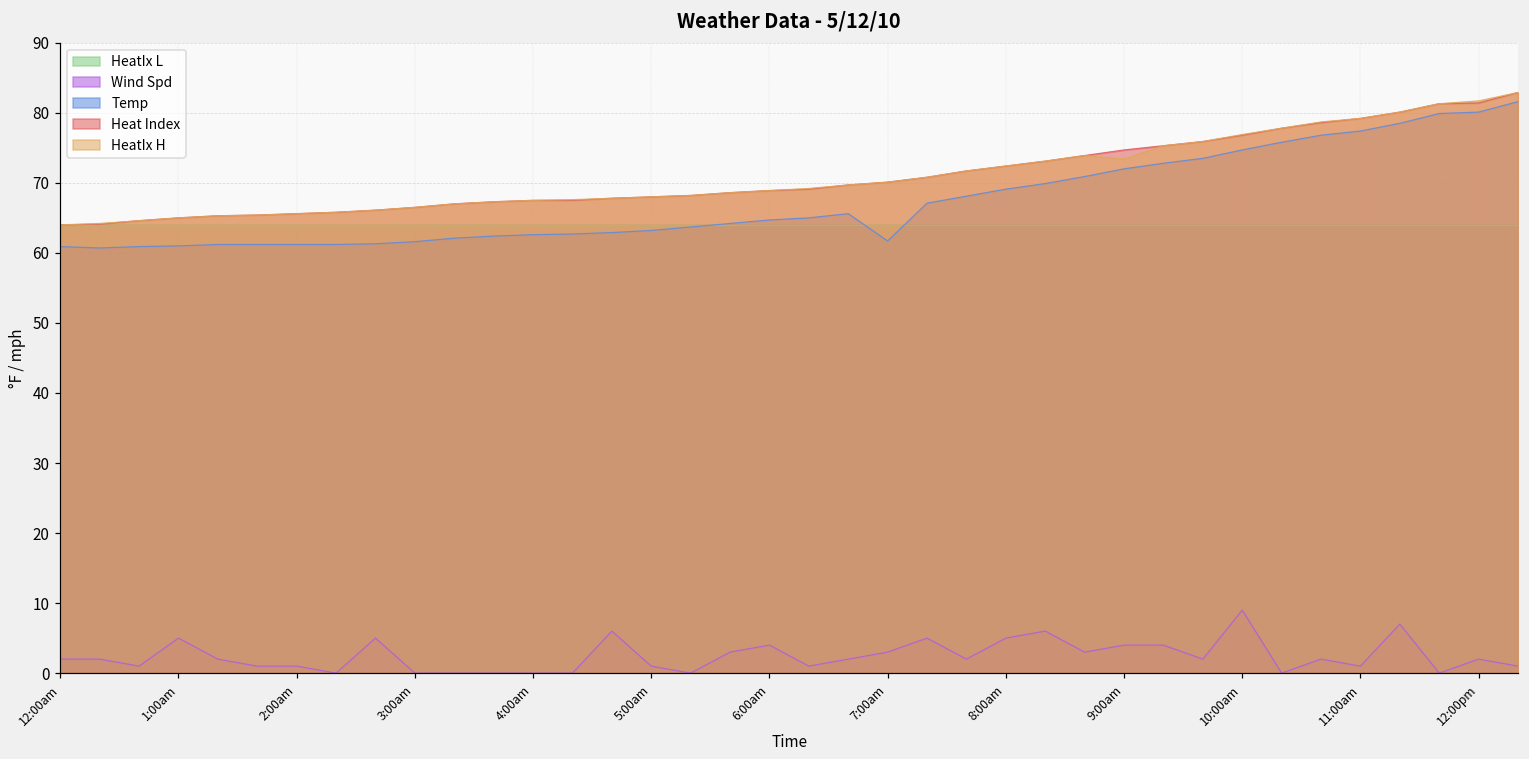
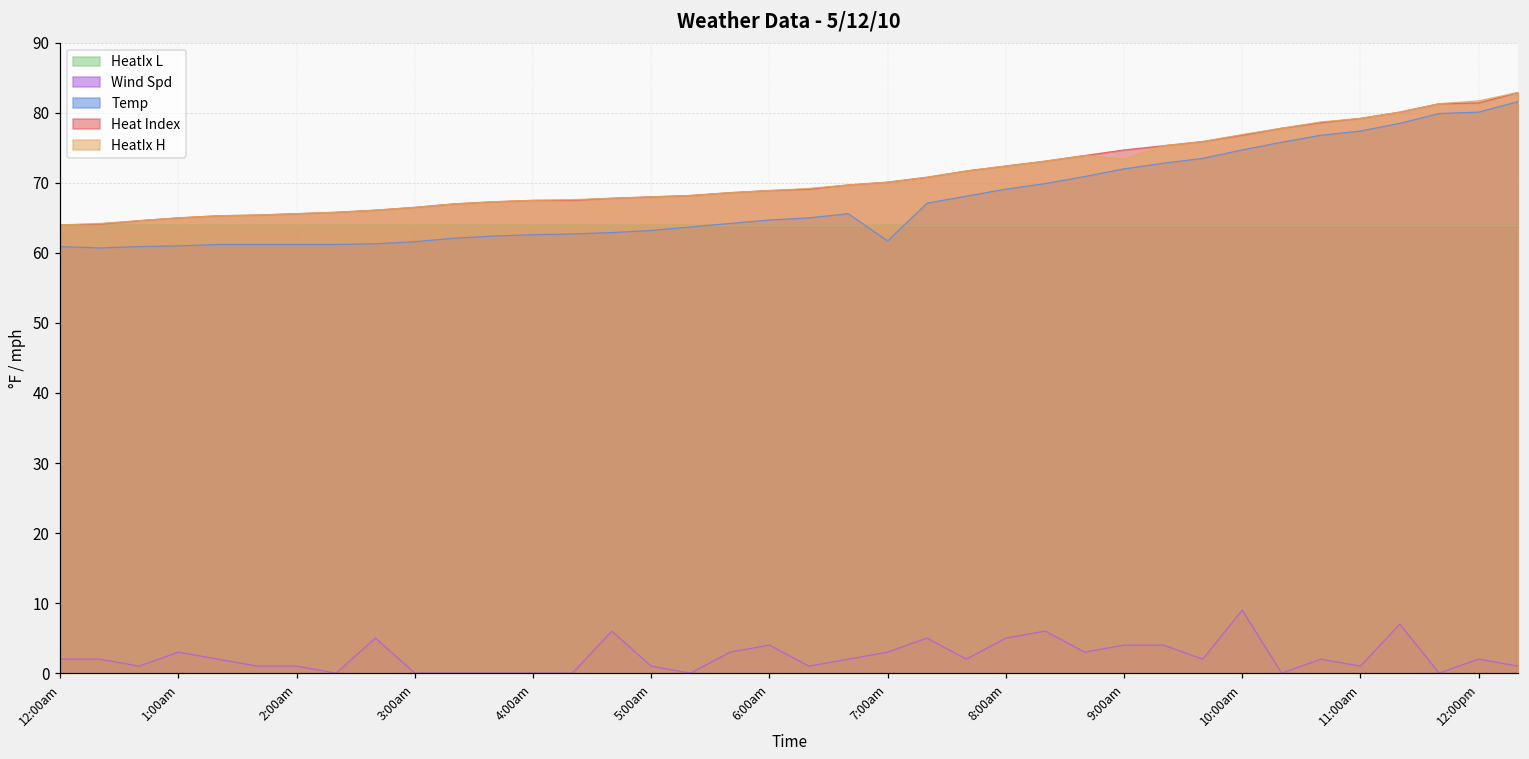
Wind Spd, 1:00am: 5 -> 3
